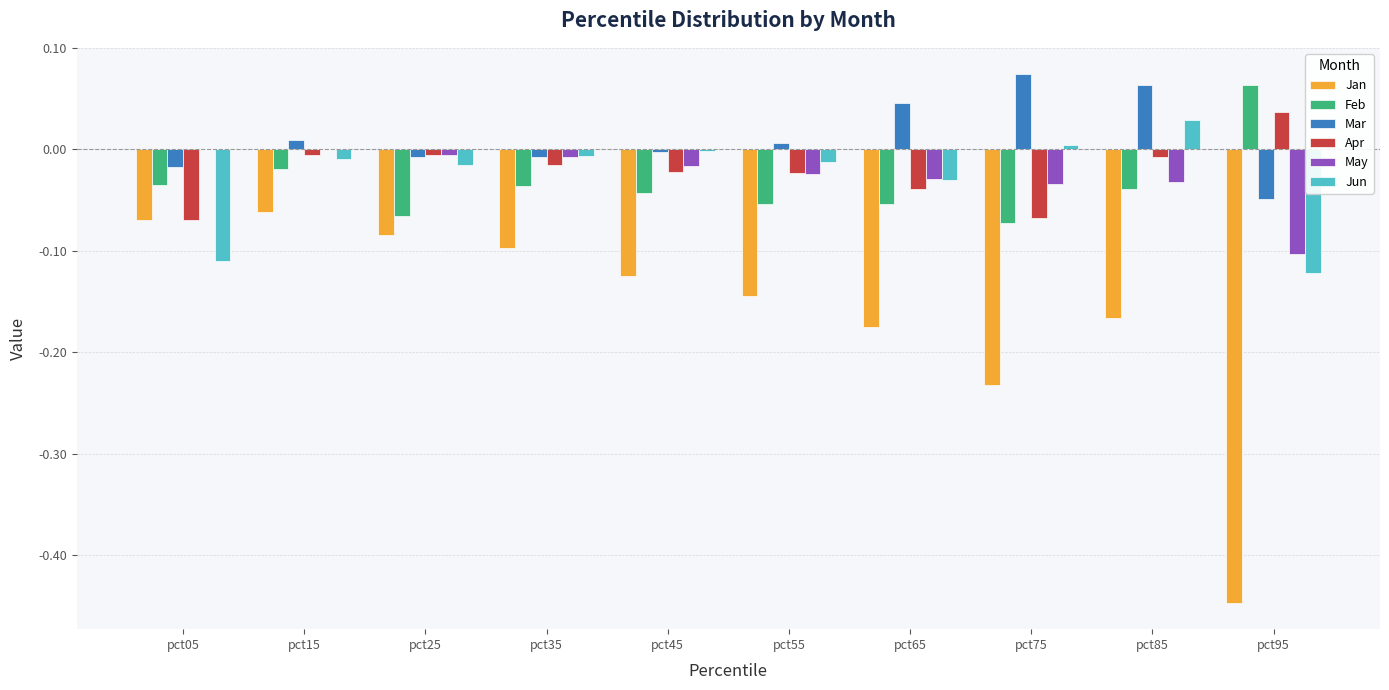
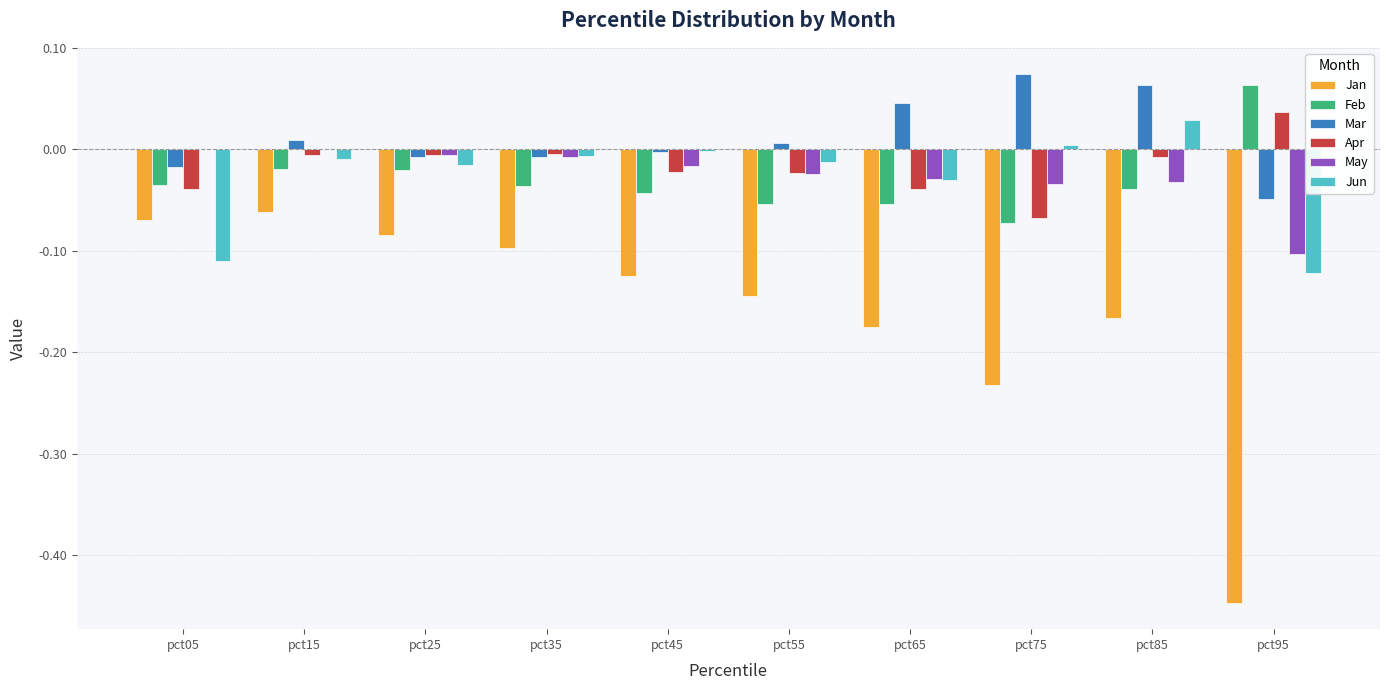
Apr, pct05: -0.070 -> -0.039
Feb, pct25: -0.065 -> -0.020
Apr, pct35: -0.015 -> -0.004
